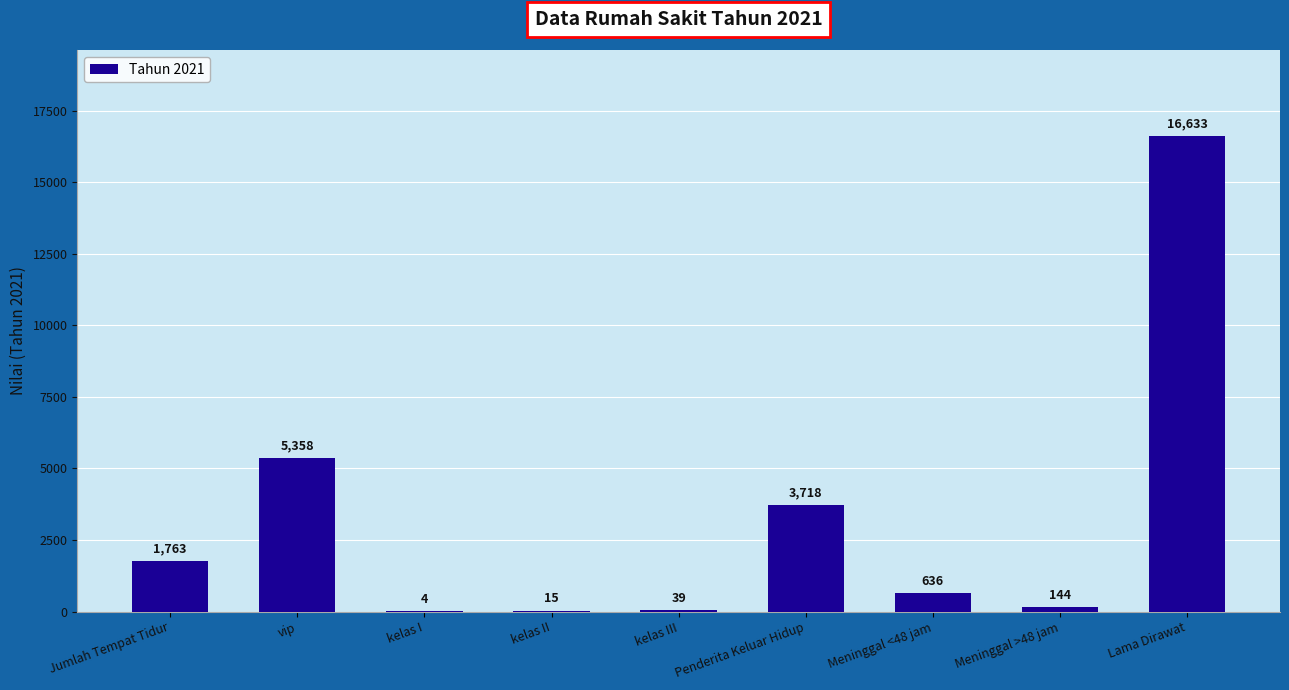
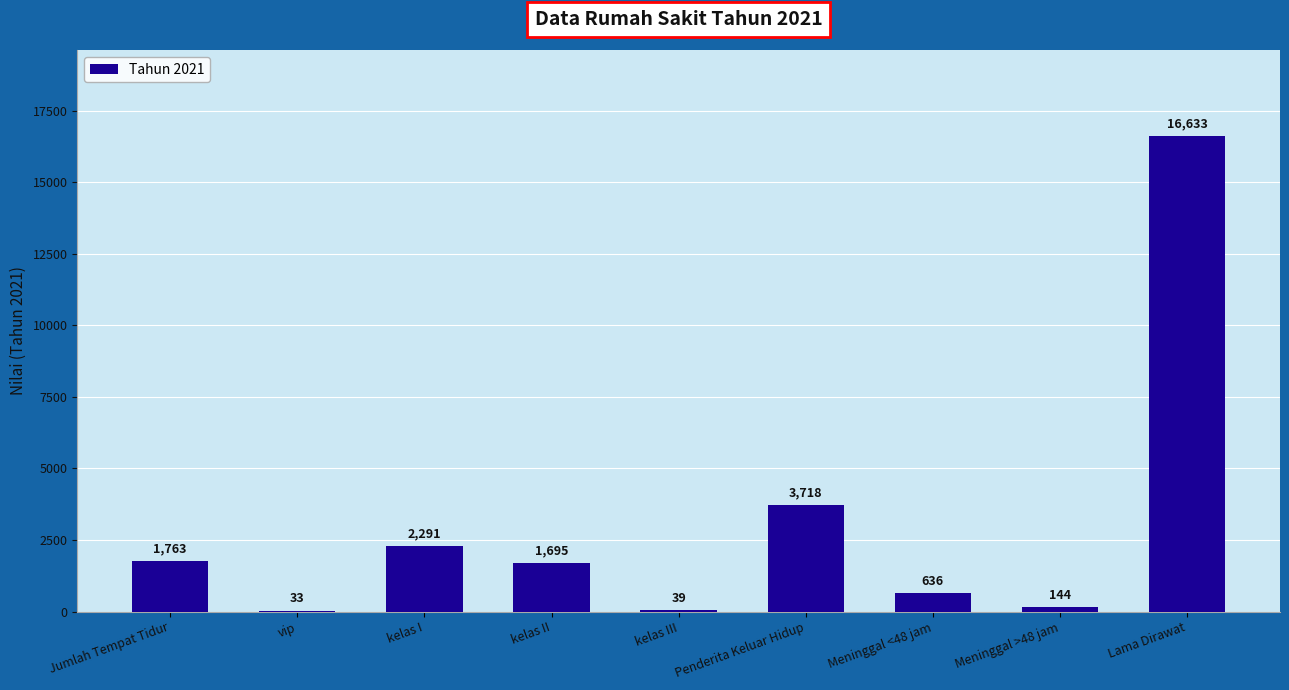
vip: 5,358 -> 33
kelas I: 4 -> 2,291
kelas II: 15 -> 1,695
